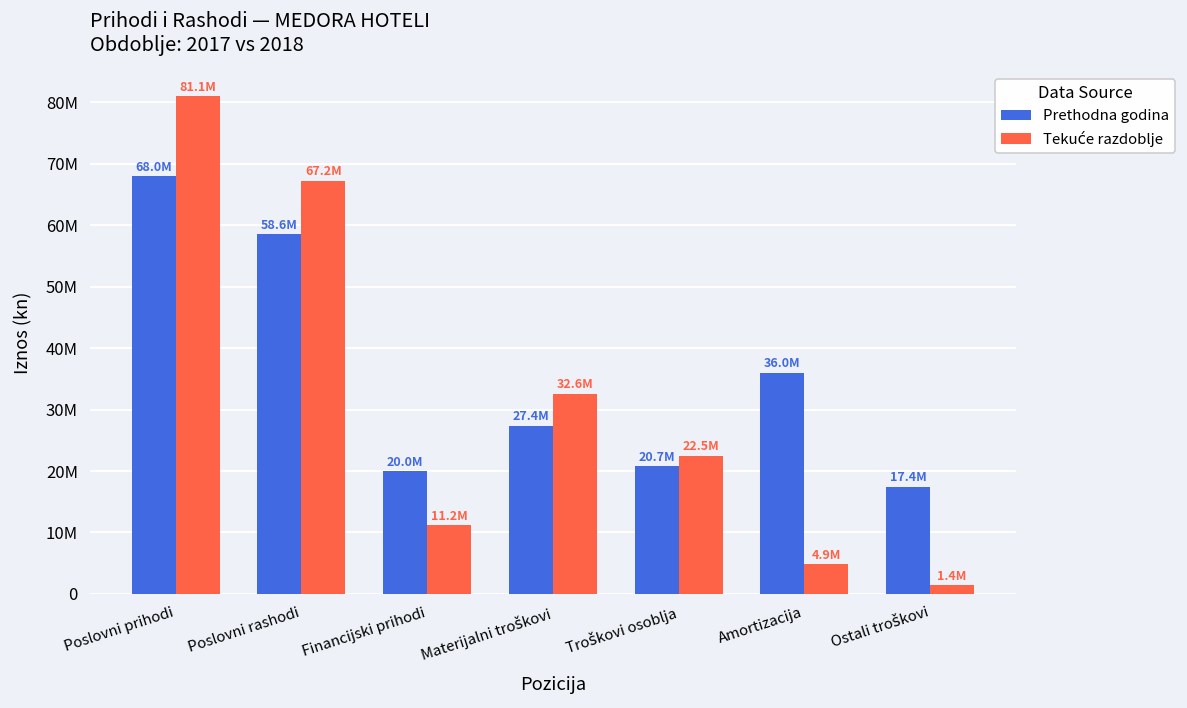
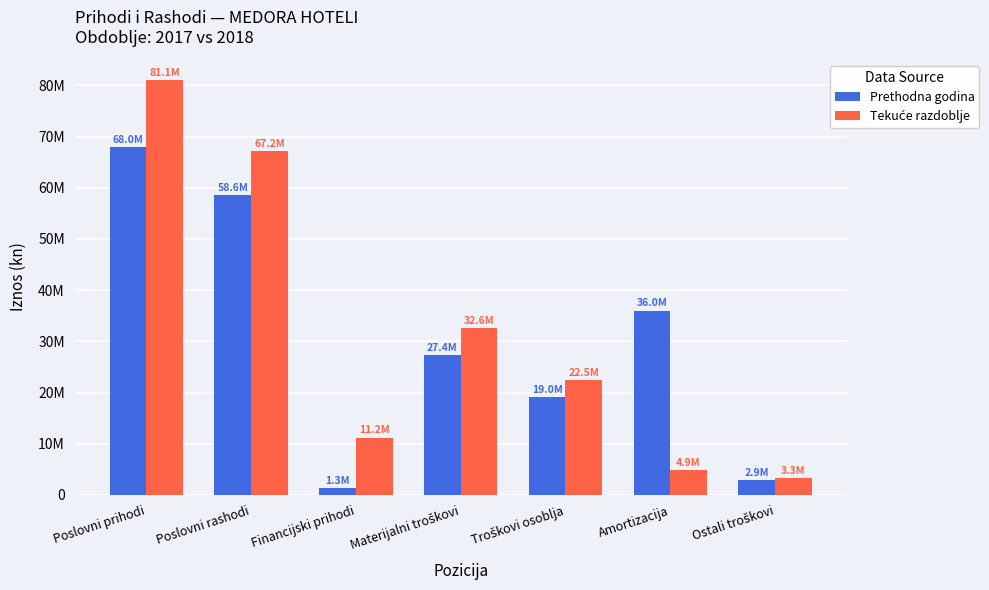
Prethodna godina, Financijski prihodi: 20.0M -> 1.3M
Prethodna godina, Troškovi osoblja: 20.7M -> 19.0M
Prethodna godina, Ostali troškovi: 17.4M -> 2.9M
Tekuće razdoblje, Ostali troškovi: 1.4M -> 3.3M
